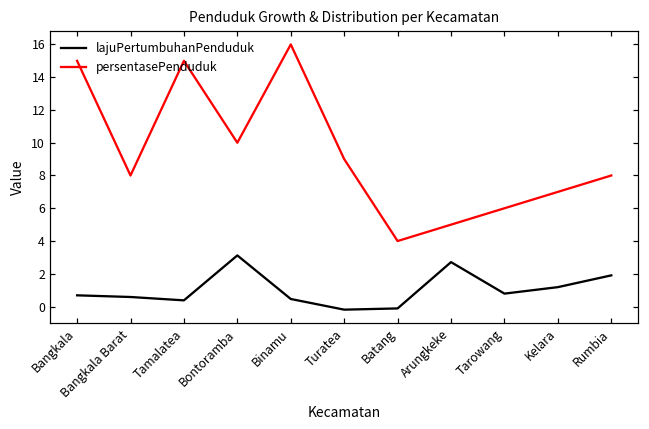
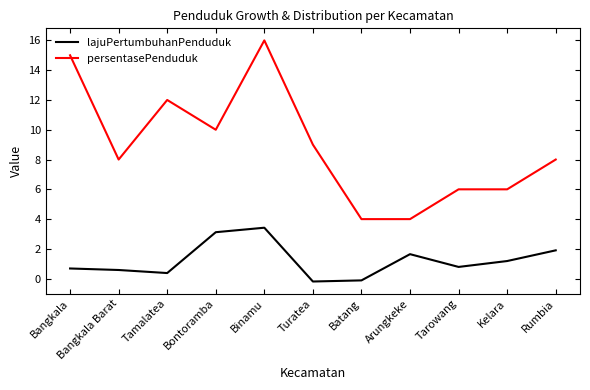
persentasePenduduk, Tamalatea: 15 -> 12
lajuPertumbuhanPenduduk, Binamu: 0.5 -> 3.4
lajuPertumbuhanPenduduk, Arungkeke: 2.7 -> 1.6
persentasePenduduk, Arungkeke: 5 -> 4
persentasePenduduk, Kelara: 7 -> 6
